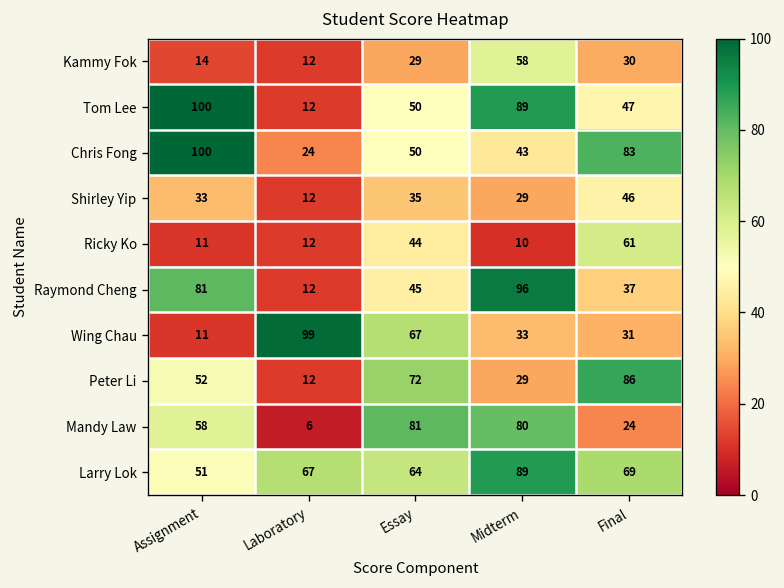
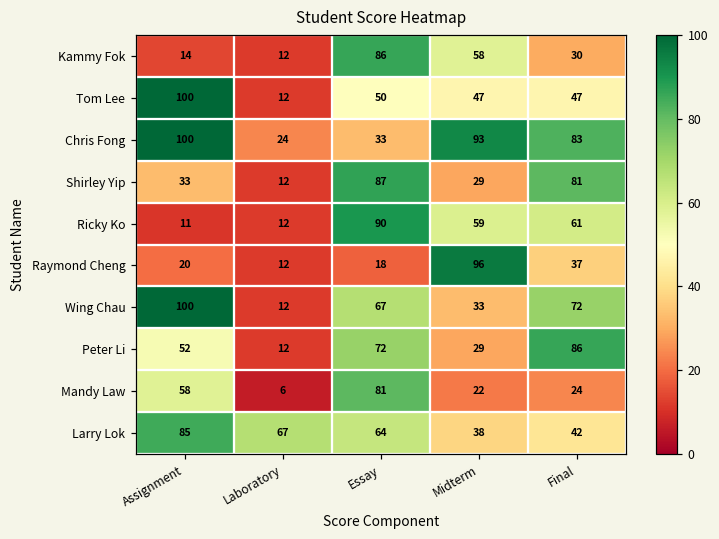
Kammy Fok, Essay: 29 -> 86
Tom Lee, Midterm: 89 -> 47
Chris Fong, Essay: 50 -> 33
Chris Fong, Midterm: 43 -> 93
Shirley Yip, Essay: 35 -> 87
Shirley Yip, Final: 46 -> 81
Ricky Ko, Essay: 44 -> 90
Ricky Ko, Midterm: 10 -> 59
Raymond Cheng, Assignment: 81 -> 20
Raymond Cheng, Essay: 45 -> 18
Wing Chau, Assignment: 11 -> 100
Wing Chau, Laboratory: 99 -> 12
Wing Chau, Final: 31 -> 72
Mandy Law, Midterm: 80 -> 22
Larry Lok, Assignment: 51 -> 85
Larry Lok, Midterm: 89 -> 38
Larry Lok, Final: 69 -> 42
